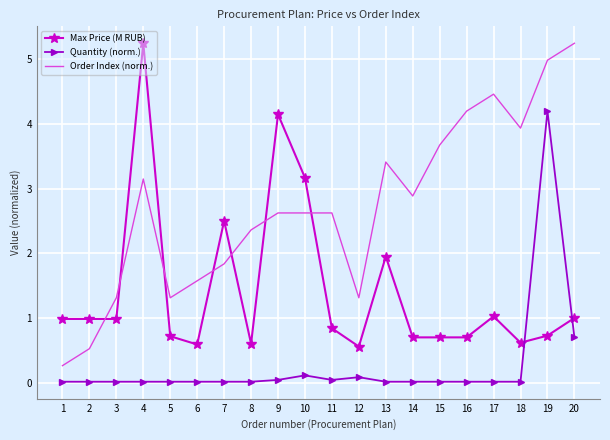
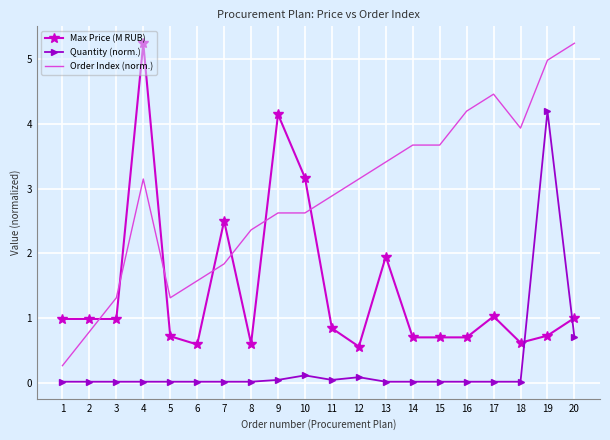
Order Index (norm.), 2: 0.5 -> 0.8
Order Index (norm.), 11: 2.6 -> 2.9
Order Index (norm.), 12: 1.3 -> 3.2
Order Index (norm.), 14: 2.9 -> 3.7
